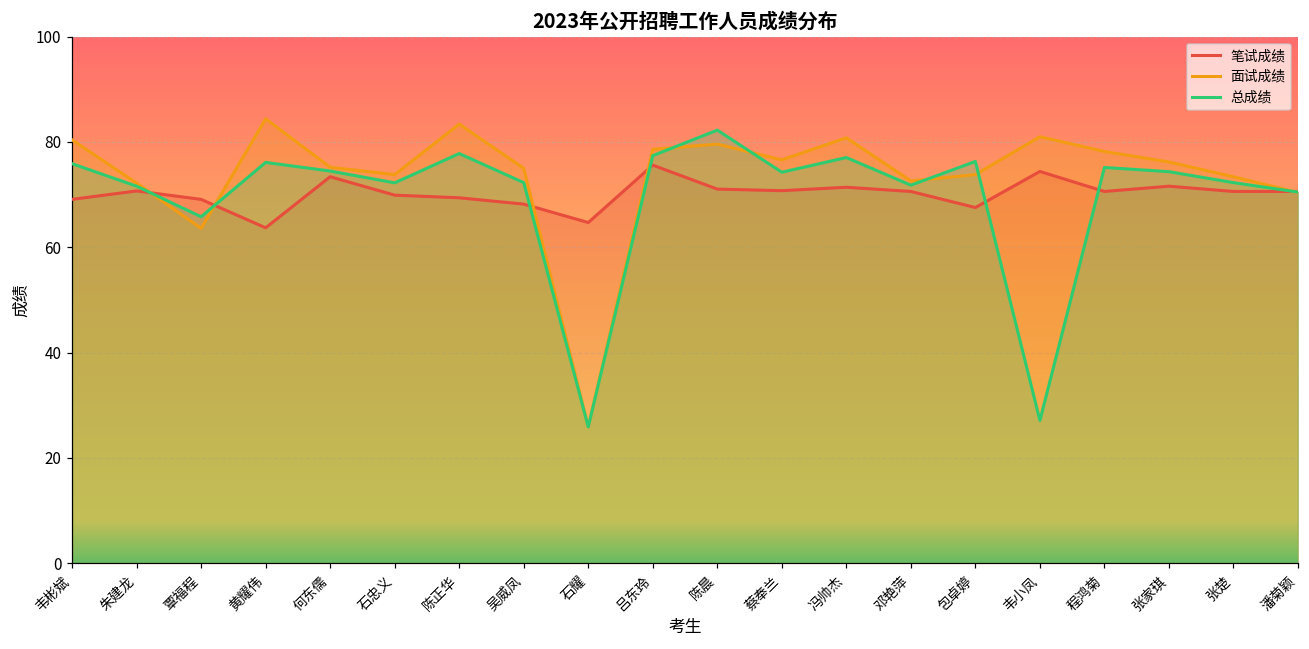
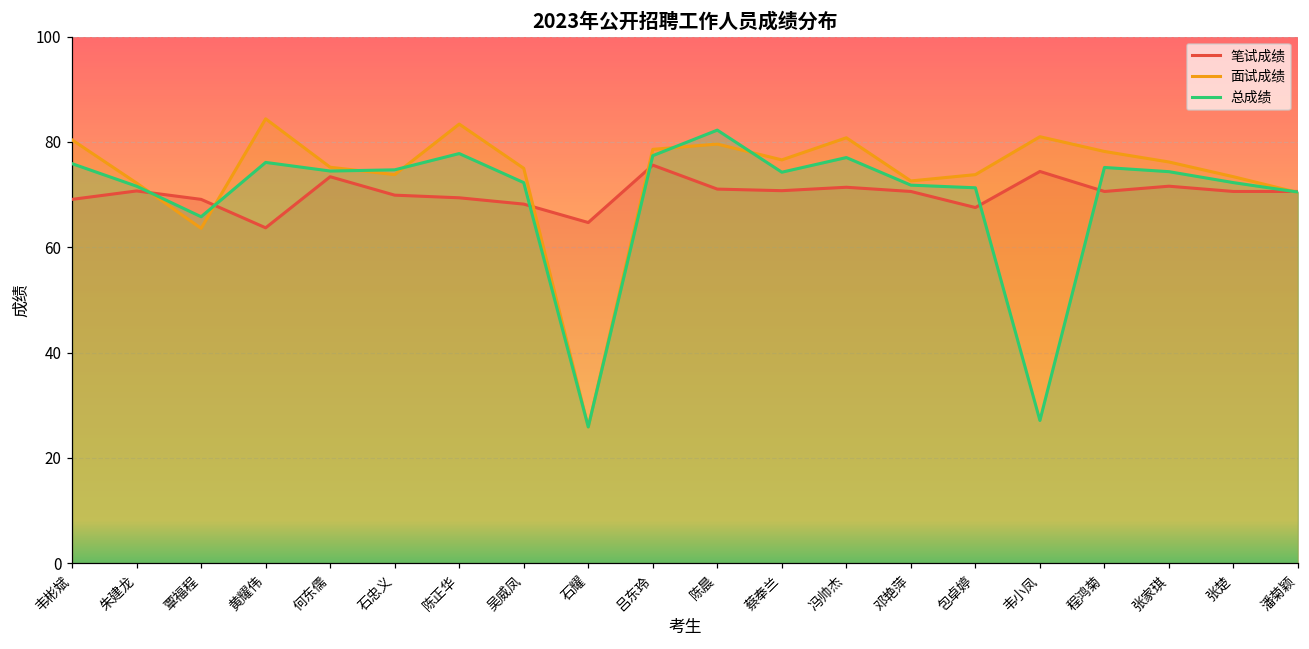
总成绩, 石忠义: 72 -> 75
总成绩, 包卓婷: 76 -> 71
